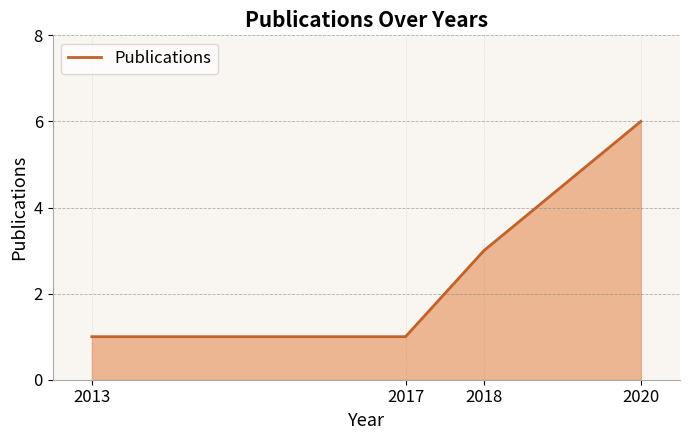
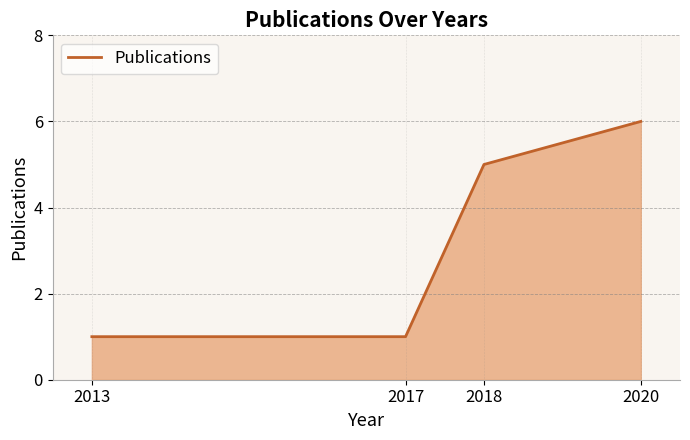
2018: 3 -> 5
